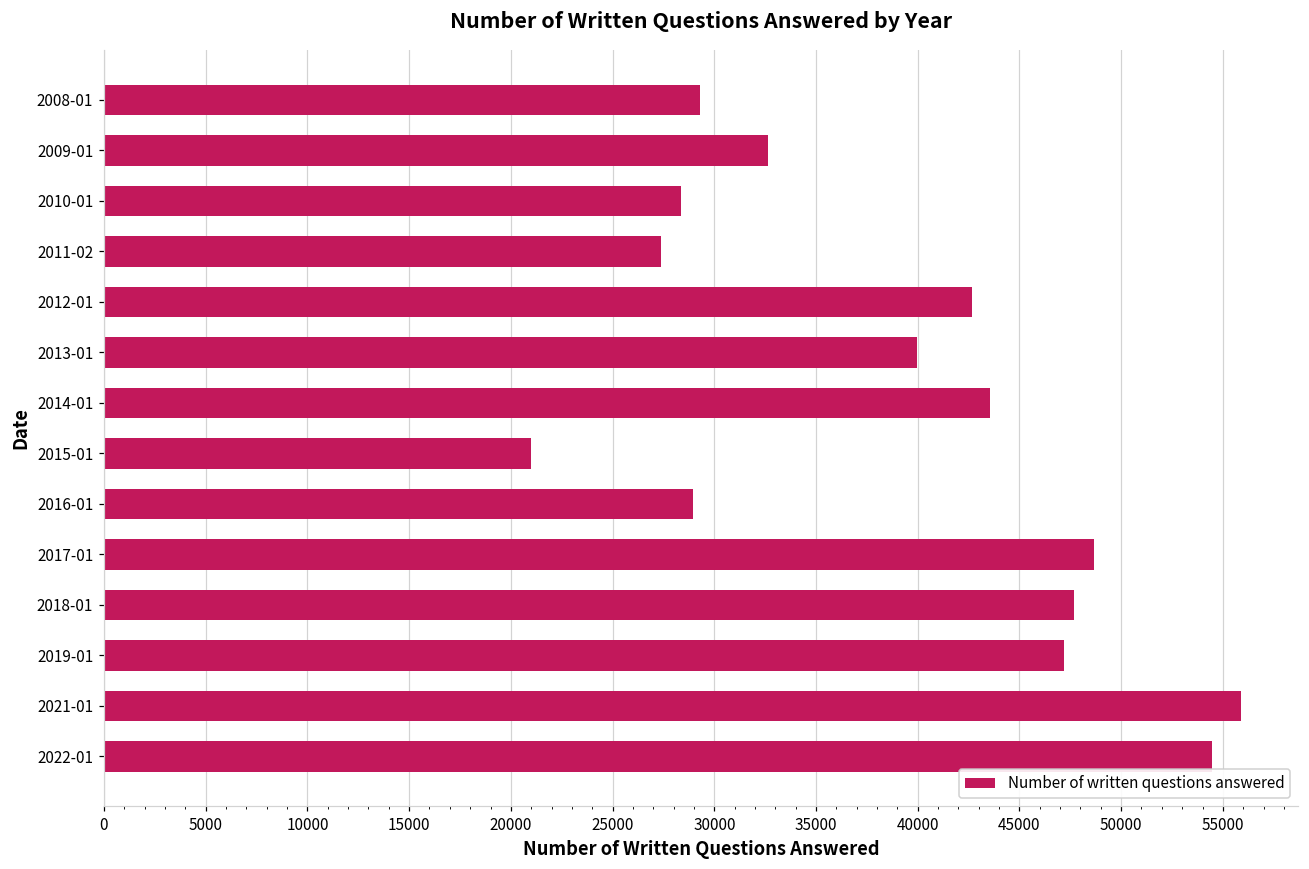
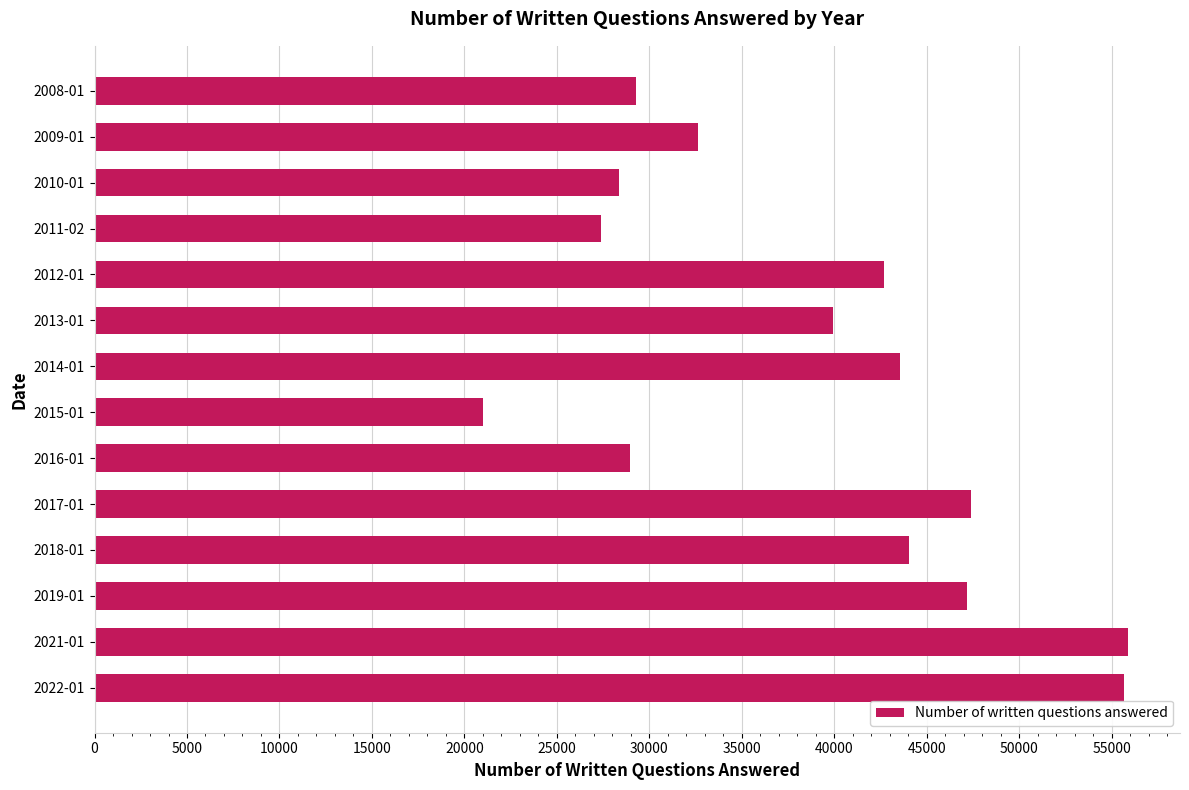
2017-01: 48600 -> 47400
2018-01: 47700 -> 44100
2022-01: 54500 -> 55700
